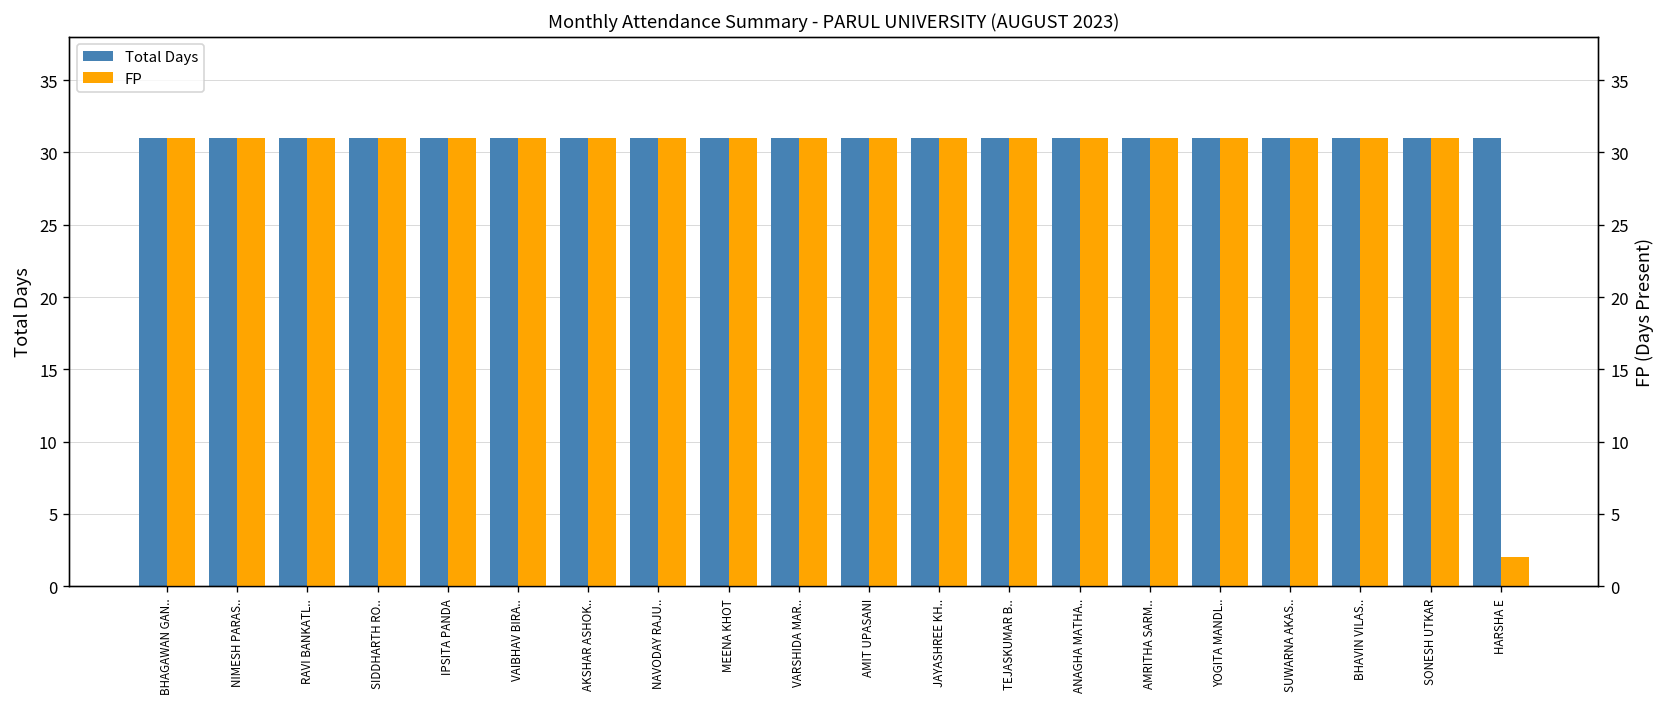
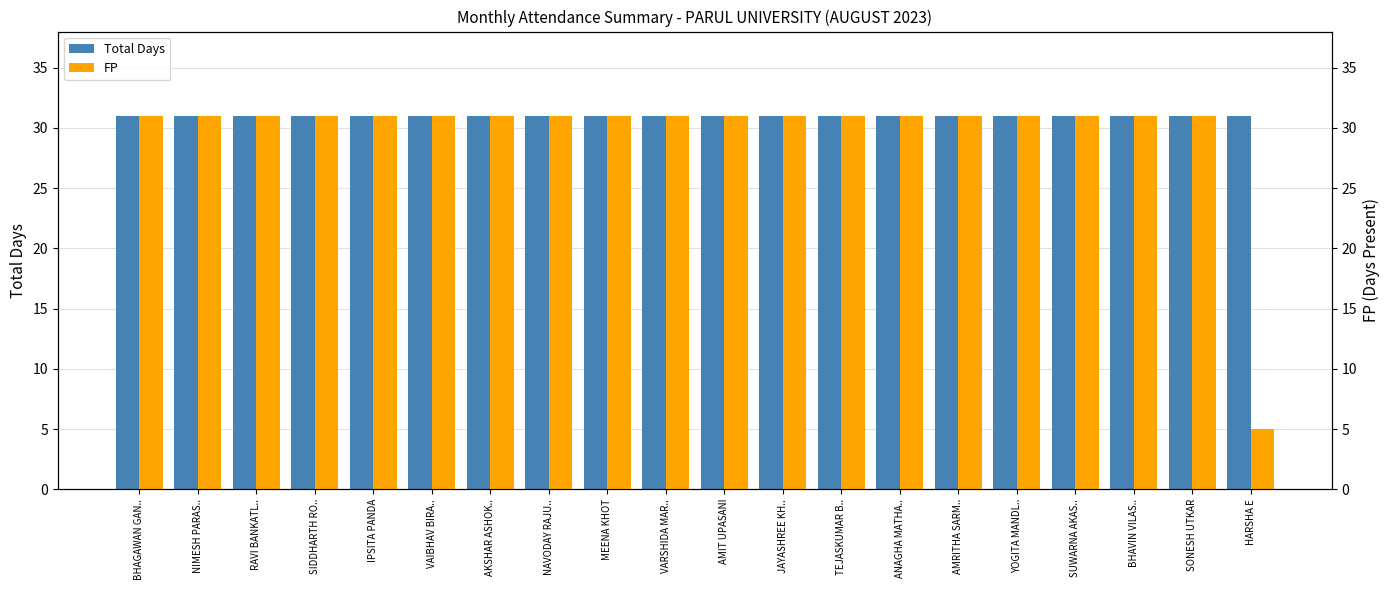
FP, HARSHA E: 2 -> 5
